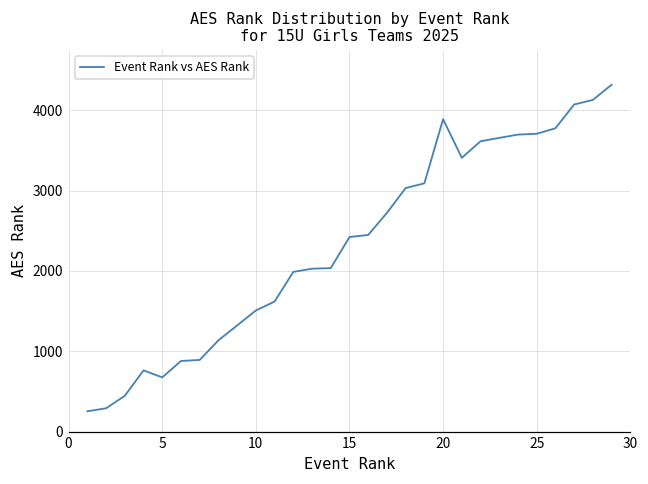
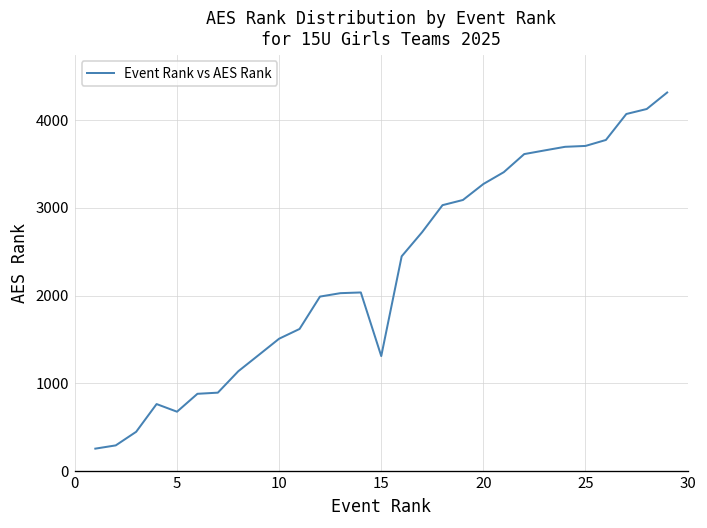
15: 2400 -> 1300
20: 3900 -> 3300
